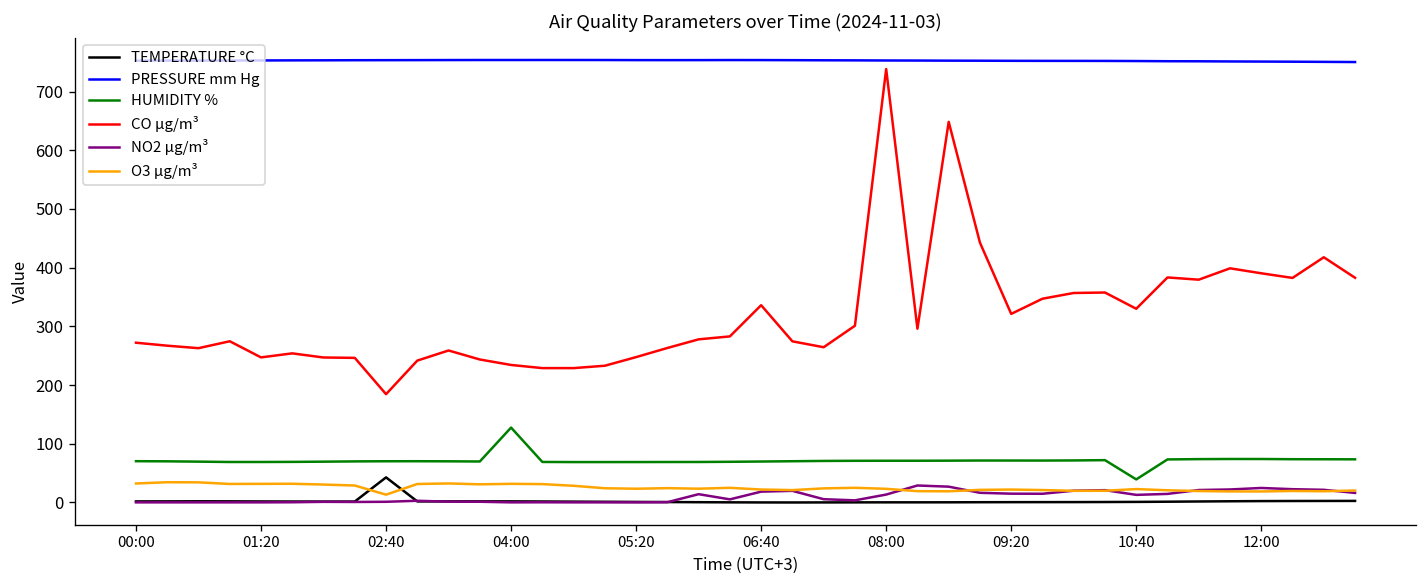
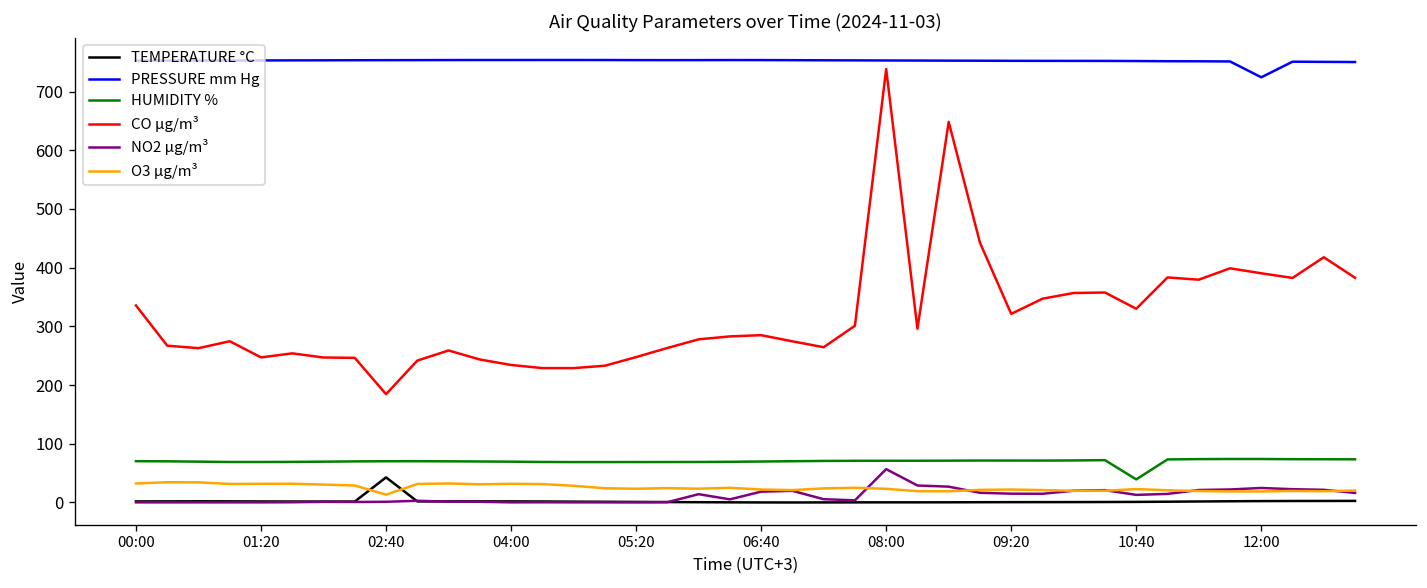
CO µg/m³, 00:00: 270 -> 340
HUMIDITY %, 04:00: 130 -> 70
CO µg/m³, 06:40: 340 -> 280
NO2 µg/m³, 08:00: 10 -> 60
PRESSURE mm Hg, 12:00: 750 -> 720
